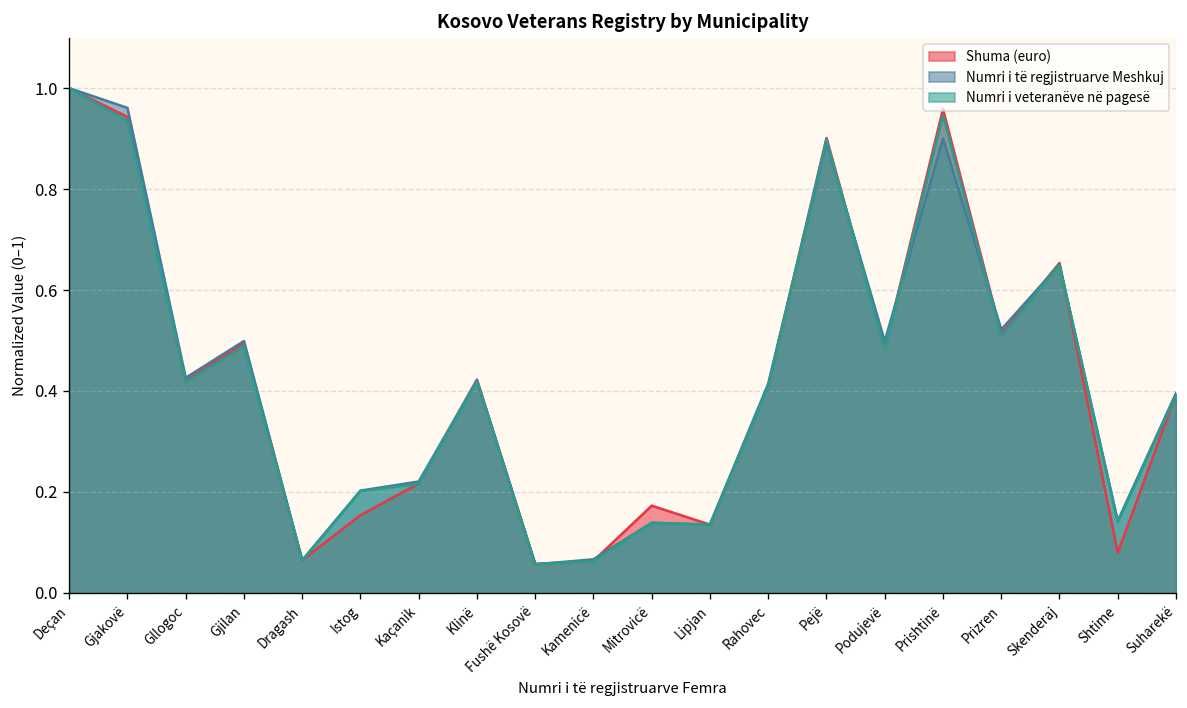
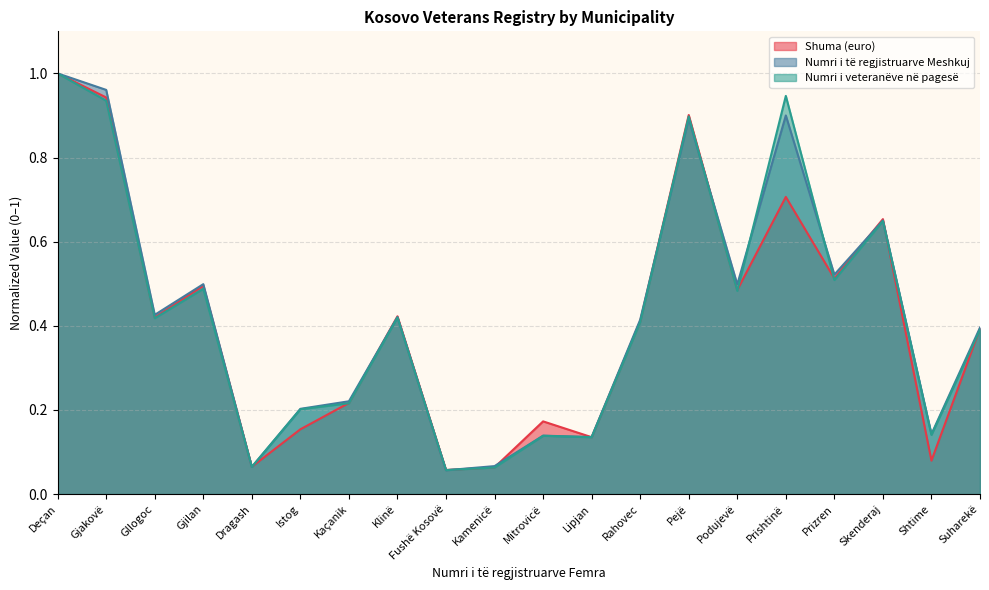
Shuma (euro), Prishtinë: 0.96 -> 0.71
